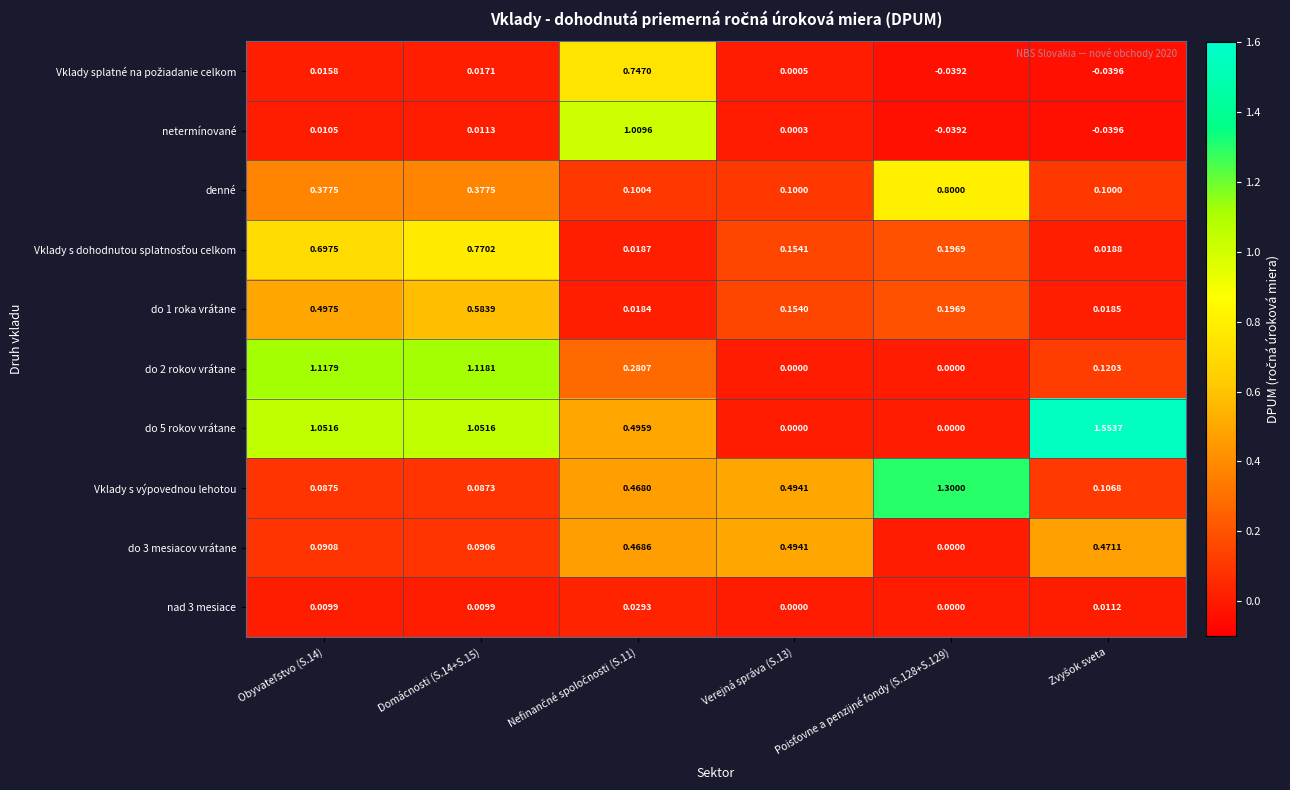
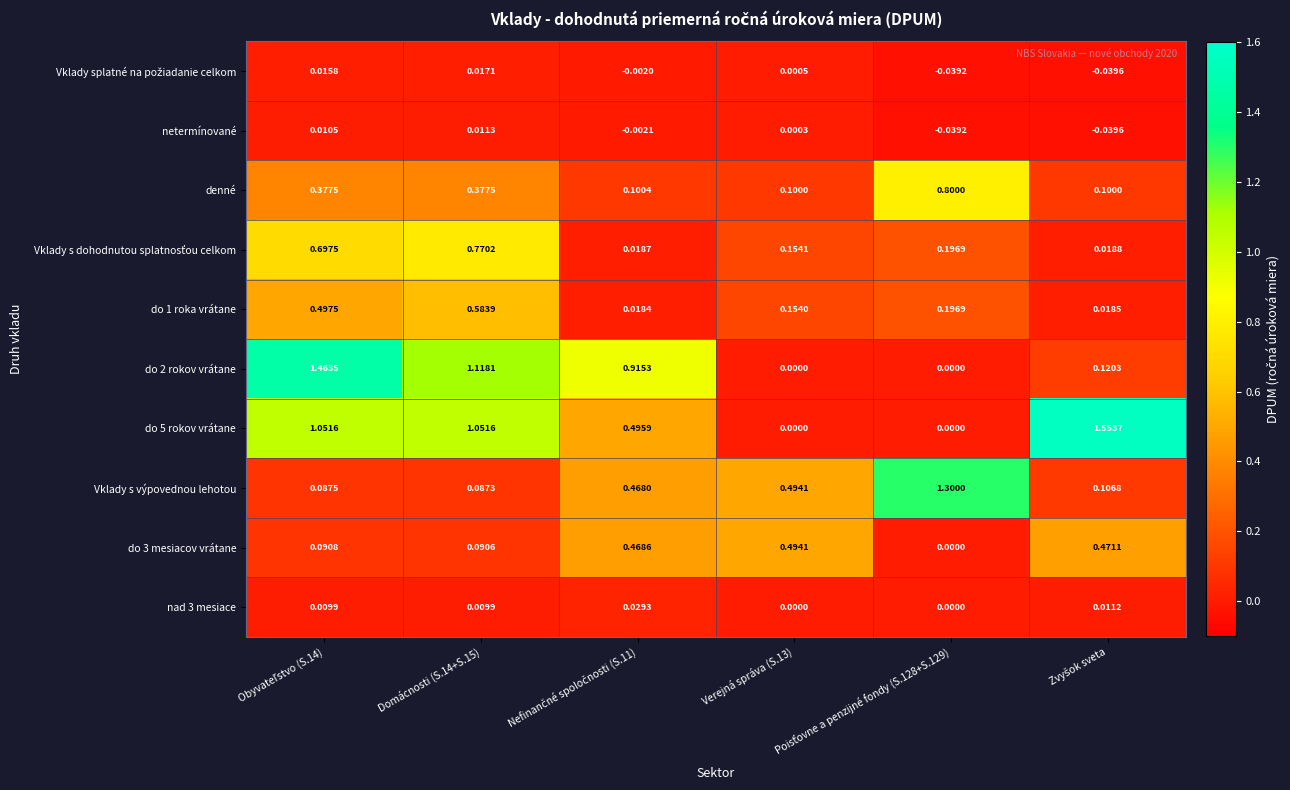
Vklady splatné na požiadanie celkom, Nefinančné spoločnosti (S.11): 0.7470 -> -0.0020
netermínované, Nefinančné spoločnosti (S.11): 1.0096 -> -0.0021
do 2 rokov vrátane, Obyvateľstvo (S.14): 1.1179 -> 1.4635
do 2 rokov vrátane, Nefinančné spoločnosti (S.11): 0.2807 -> 0.9153
